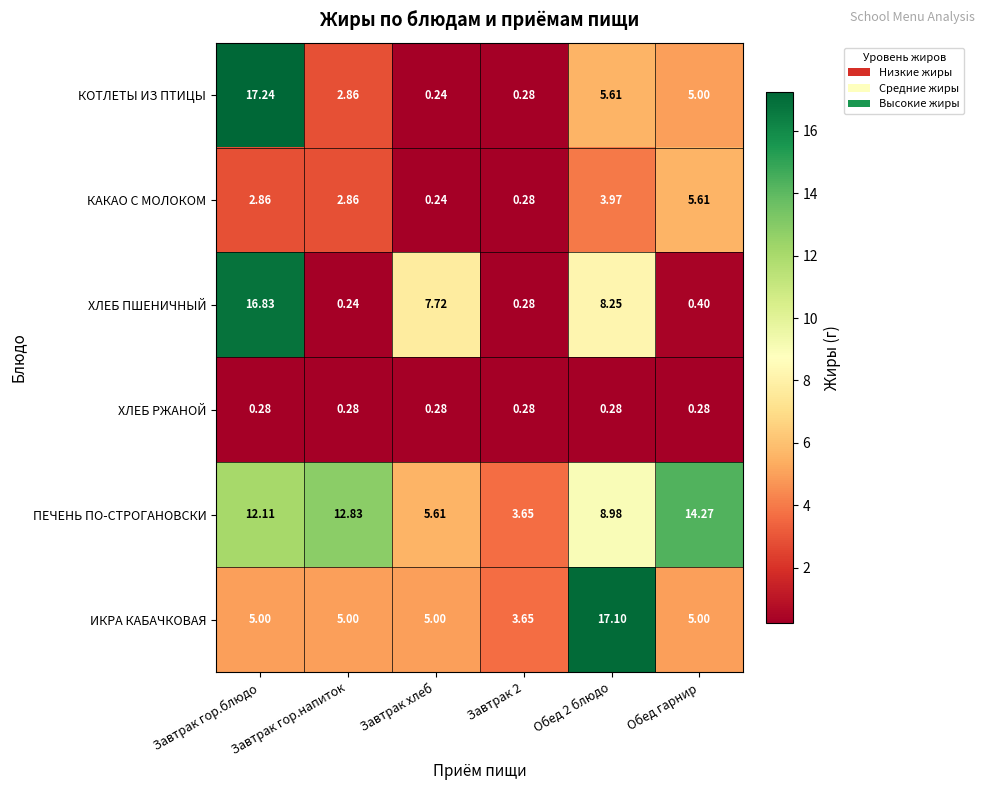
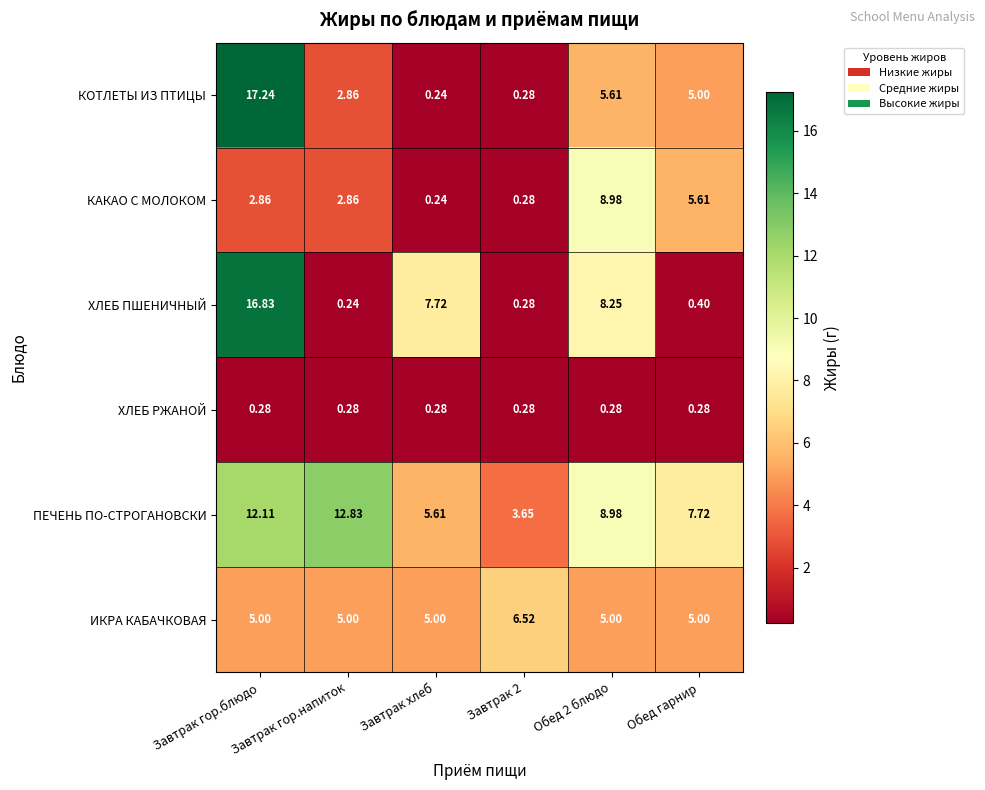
КАКАО С МОЛОКОМ, Обед 2 блюдо: 3.97 -> 8.98
ПЕЧЕНЬ ПО-СТРОГАНОВСКИ, Обед гарнир: 14.27 -> 7.72
ИКРА КАБАЧКОВАЯ, Завтрак 2: 3.65 -> 6.52
ИКРА КАБАЧКОВАЯ, Обед 2 блюдо: 17.10 -> 5.00
